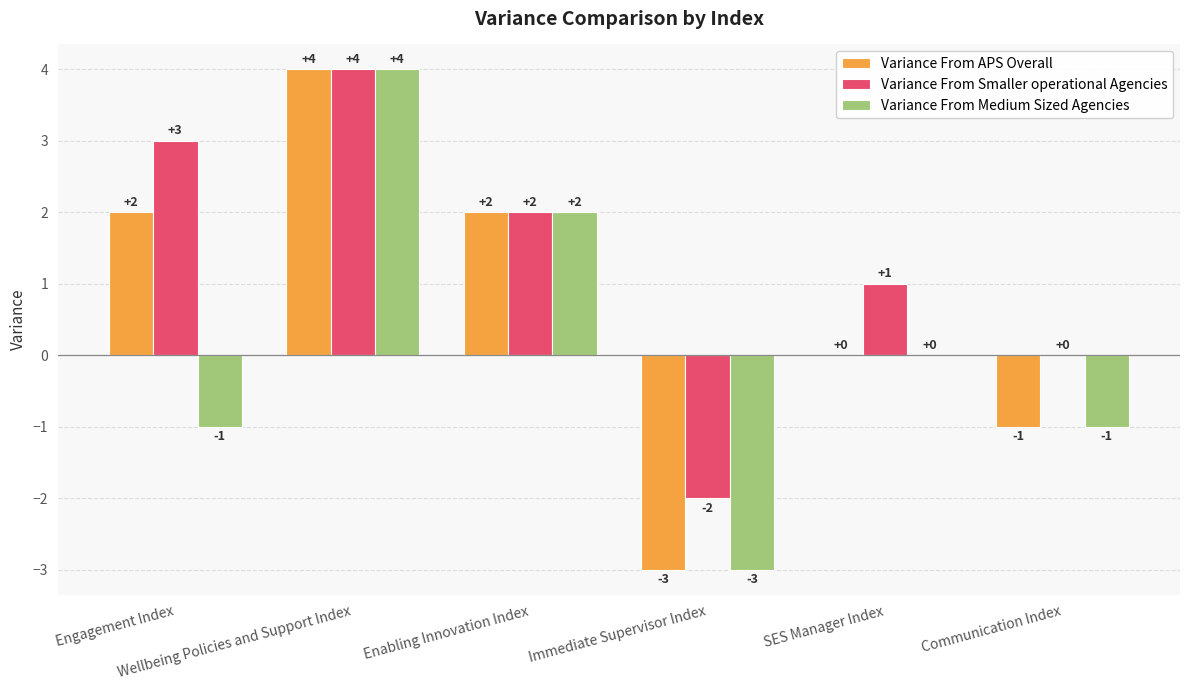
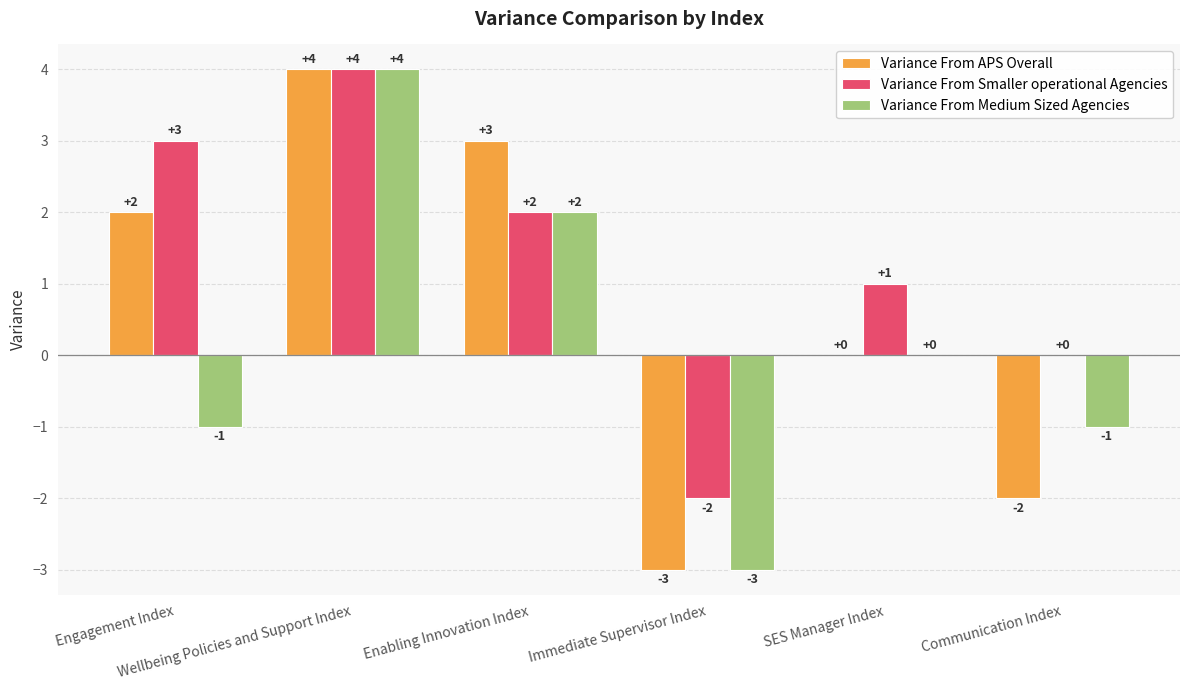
Variance From APS Overall, Enabling Innovation Index: +2 -> +3
Variance From APS Overall, Communication Index: -1 -> -2
